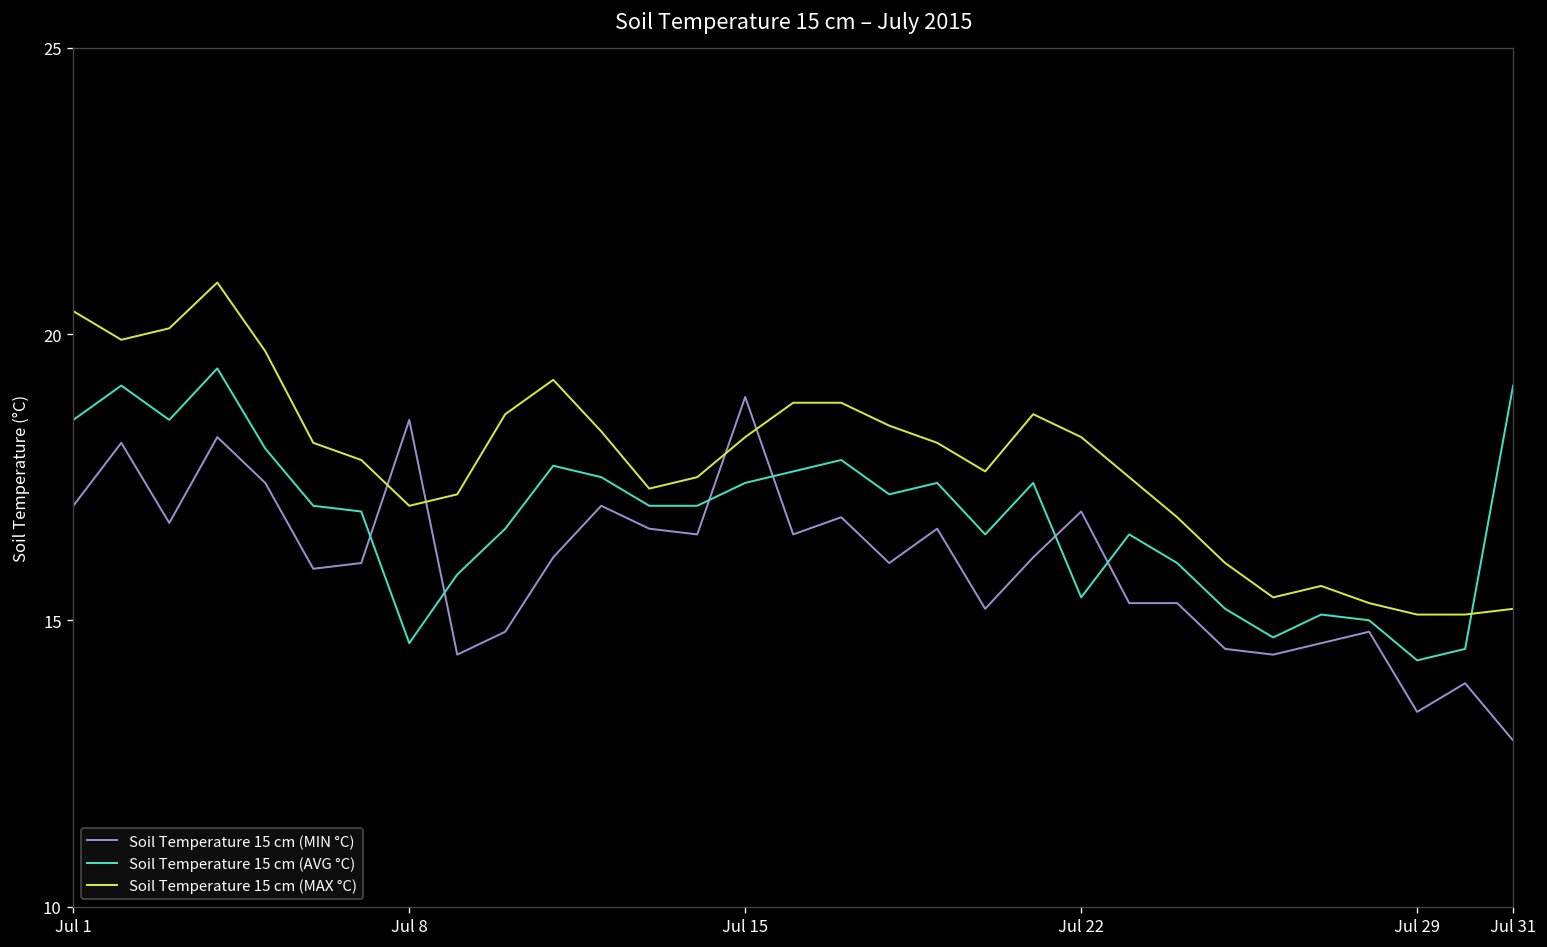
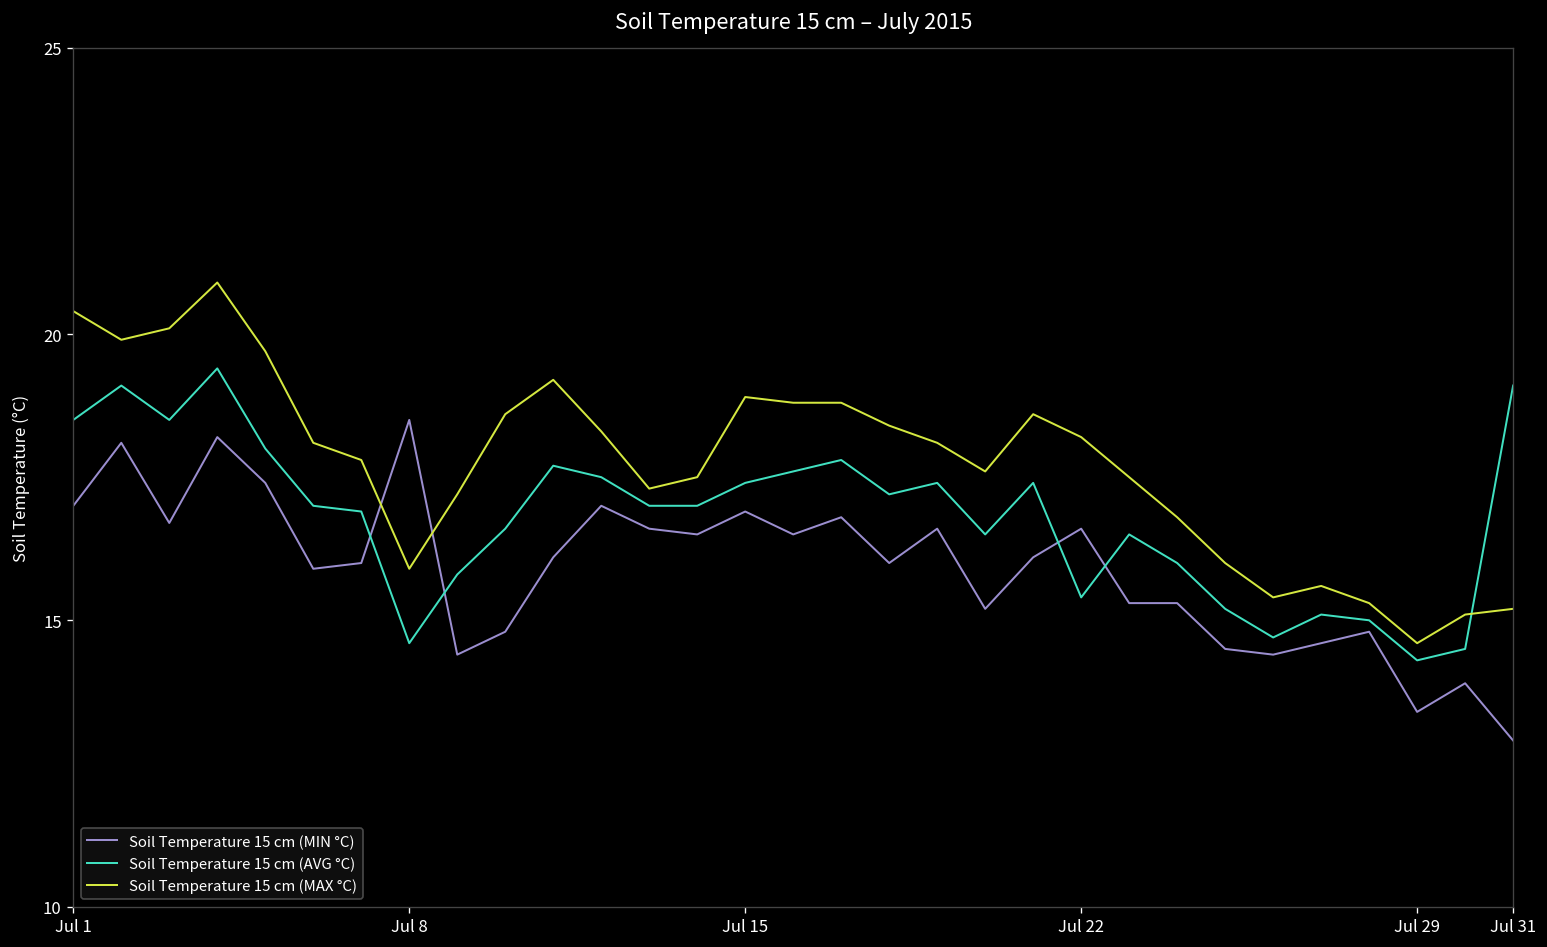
Soil Temperature 15 cm (MAX °C), Jul 8: 17.0 -> 15.9
Soil Temperature 15 cm (MIN °C), Jul 15: 18.9 -> 16.9
Soil Temperature 15 cm (MAX °C), Jul 15: 18.2 -> 18.9
Soil Temperature 15 cm (MIN °C), Jul 22: 16.9 -> 16.6
Soil Temperature 15 cm (MAX °C), Jul 29: 15.1 -> 14.6
